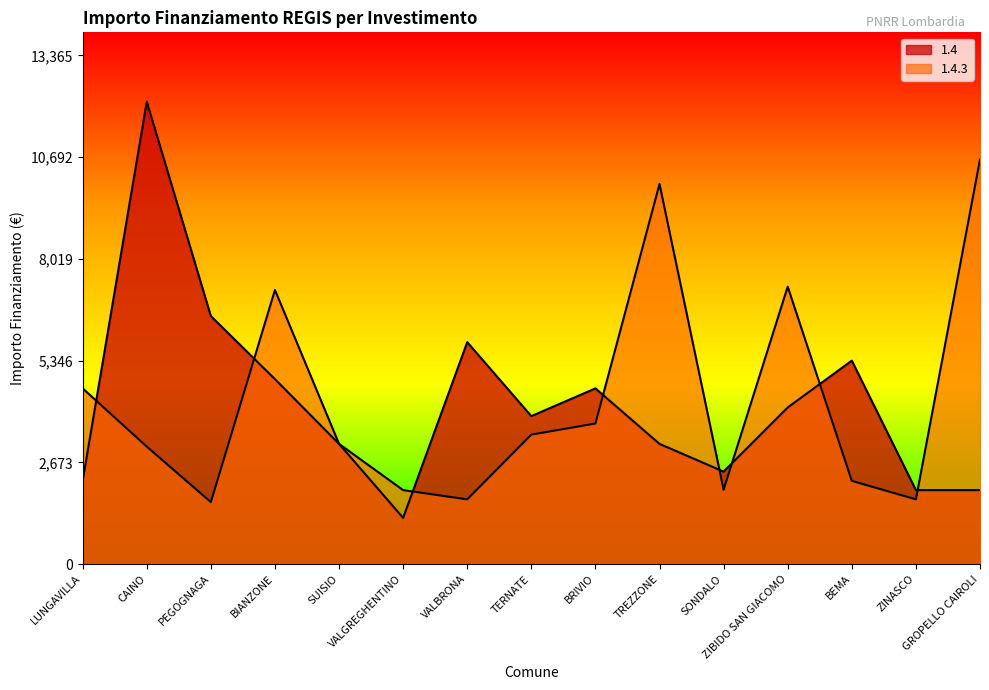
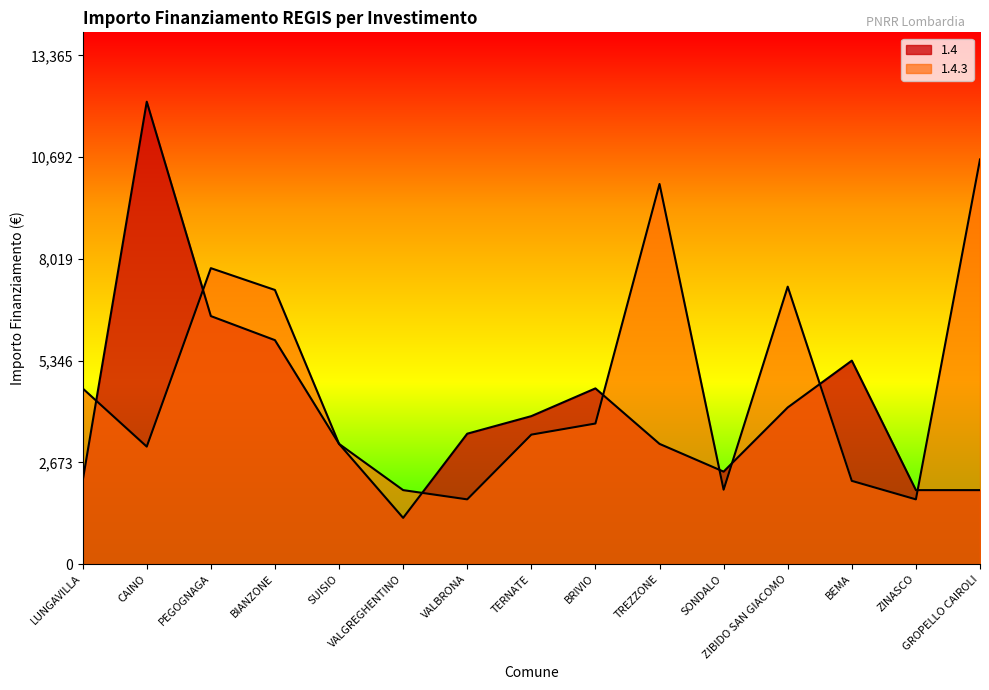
1.4.3, PEGOGNAGA: 1,600 -> 7,800
1.4, BIANZONE: 4,900 -> 5,900
1.4, VALBRONA: 5,800 -> 3,400
